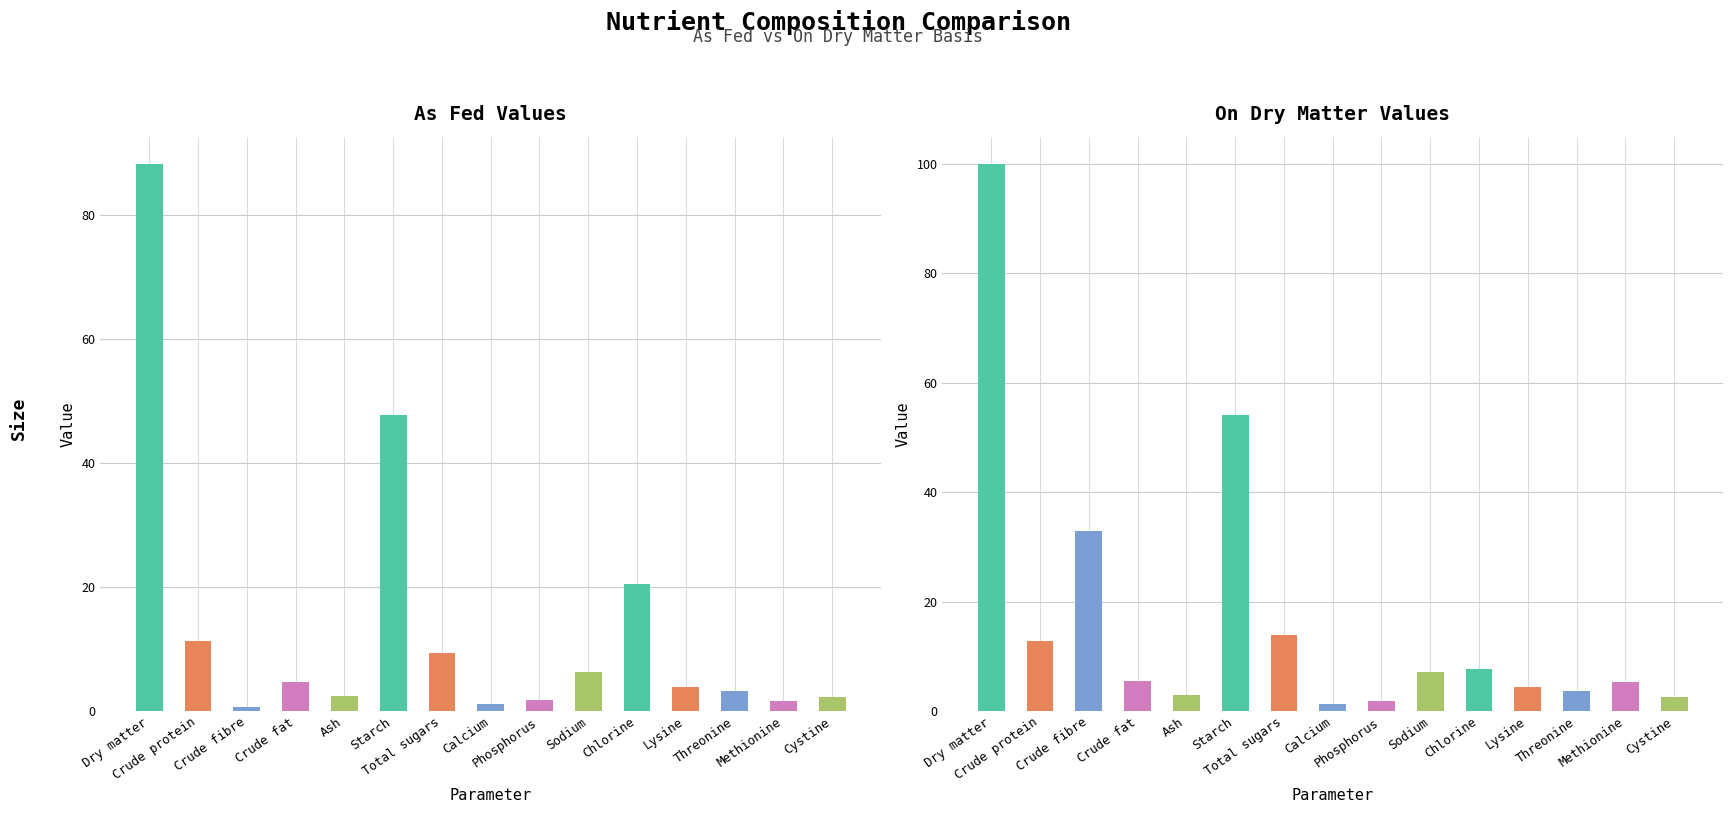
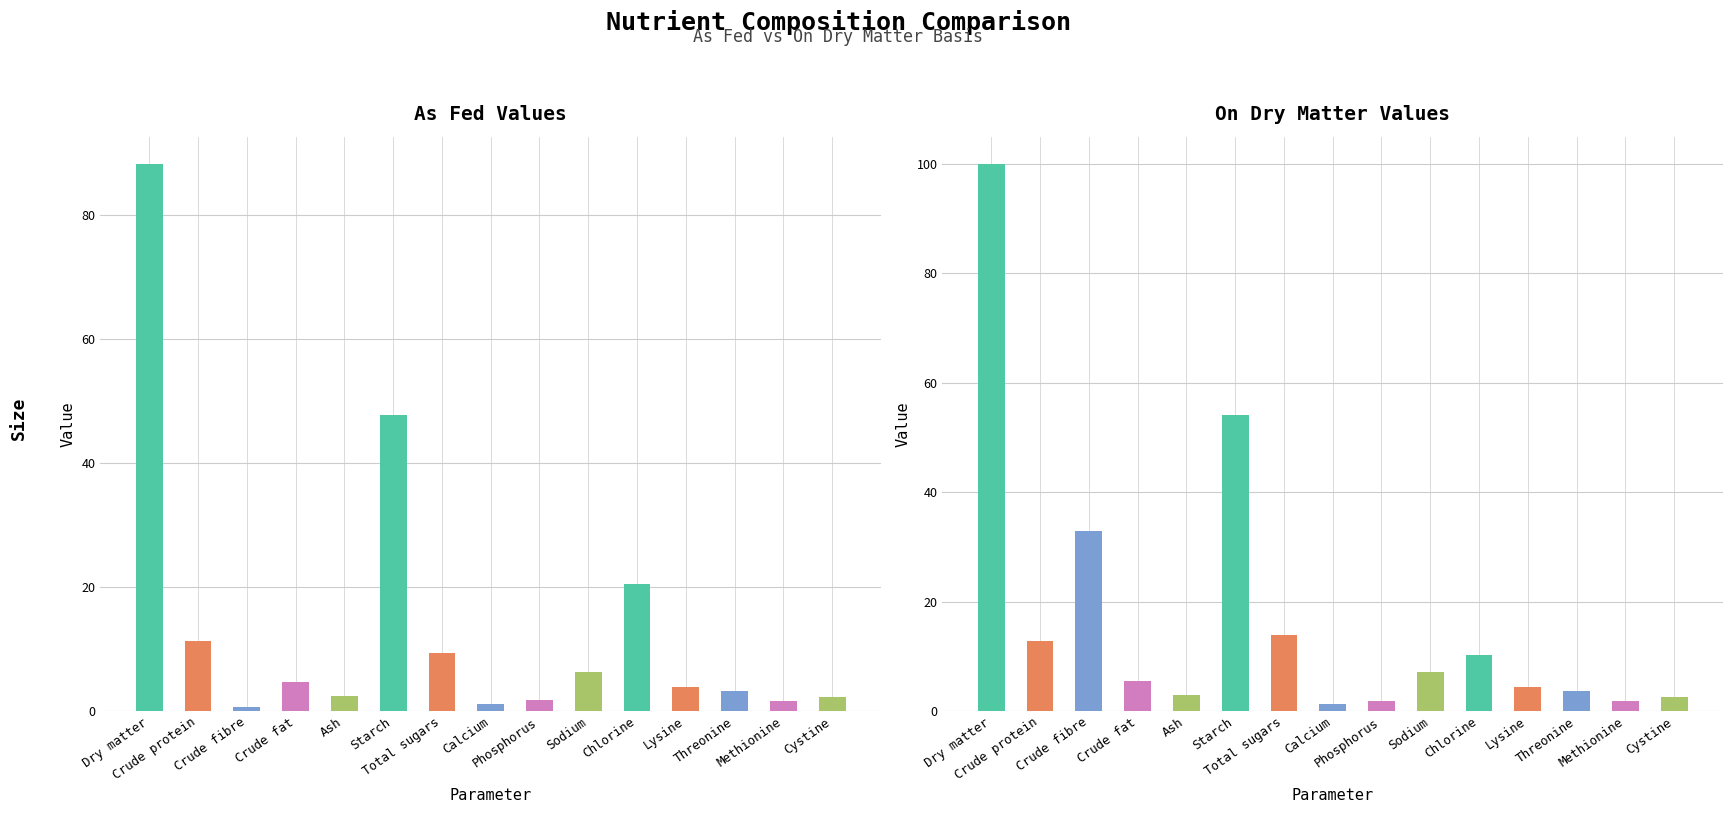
On Dry Matter Values, Chlorine: 8 -> 10
On Dry Matter Values, Methionine: 5 -> 2
